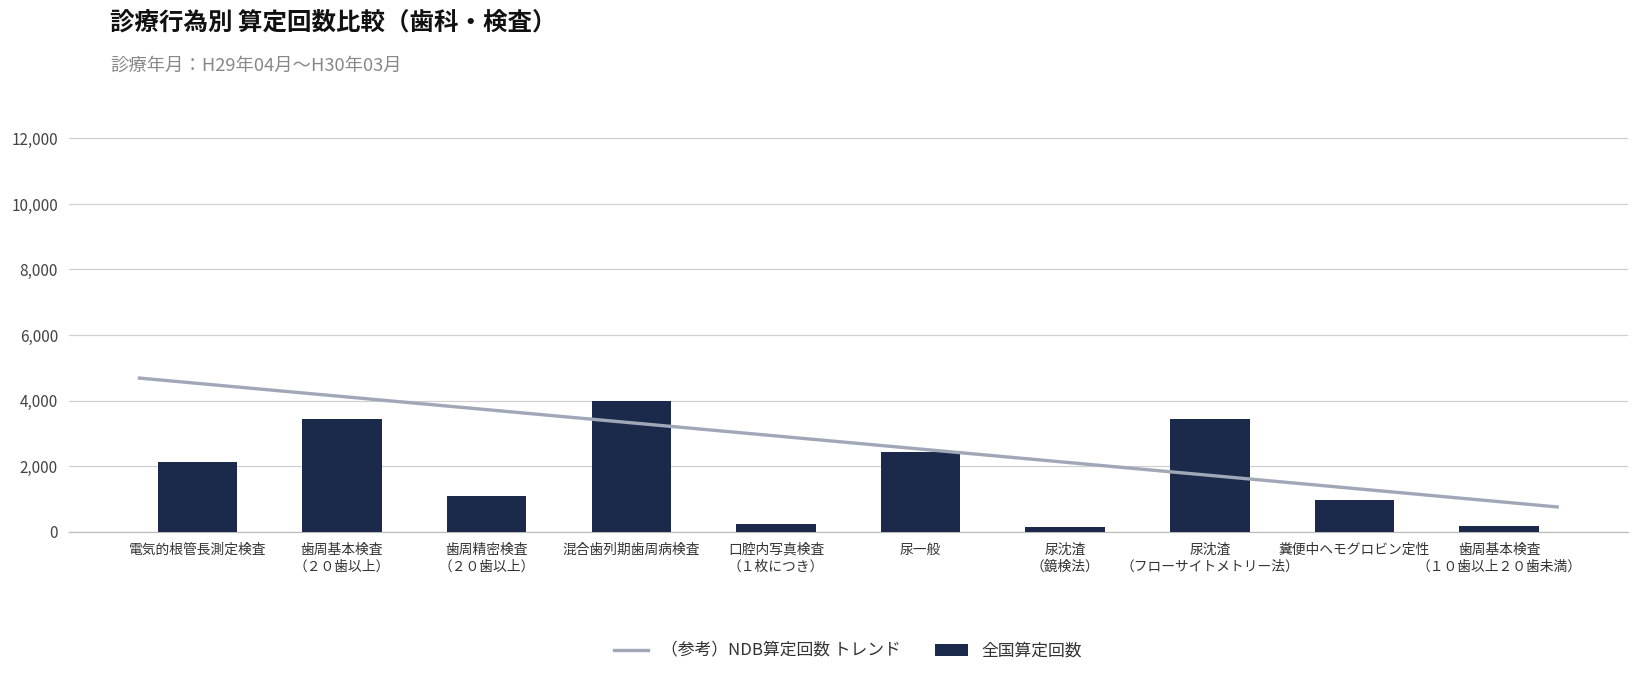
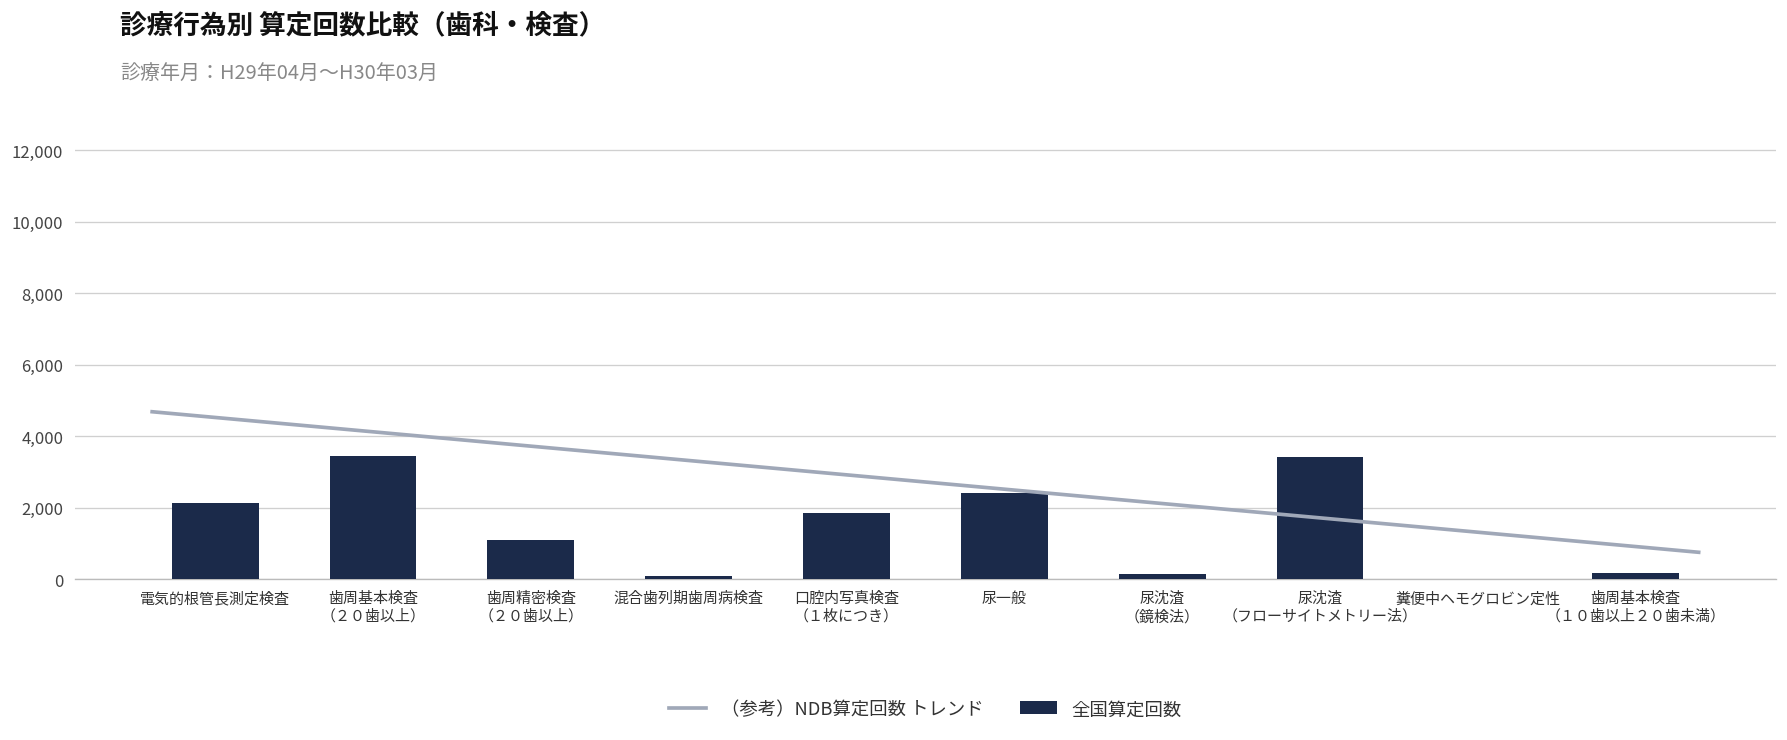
全国算定回数, 混合歯列期歯周病検査: 4,000 -> 100
全国算定回数, 口腔内写真検査 （１枚につき）: 200 -> 1,800
全国算定回数, 糞便中ヘモグロビン定性: 1,000 -> 0
